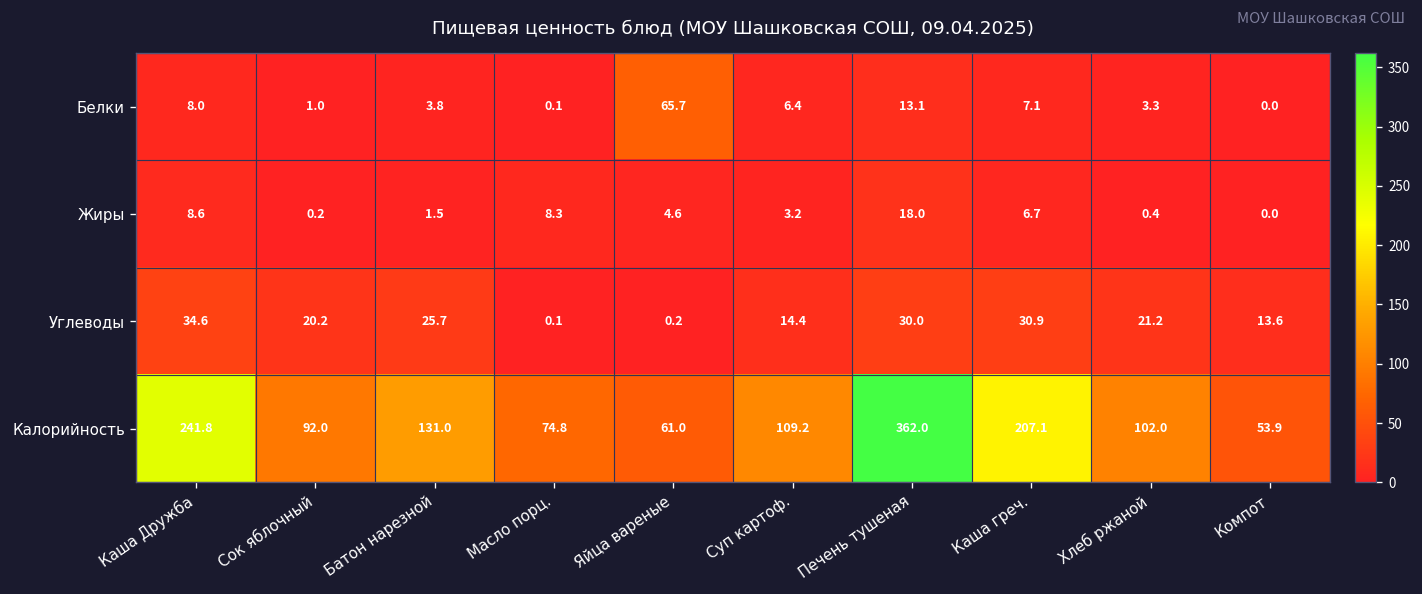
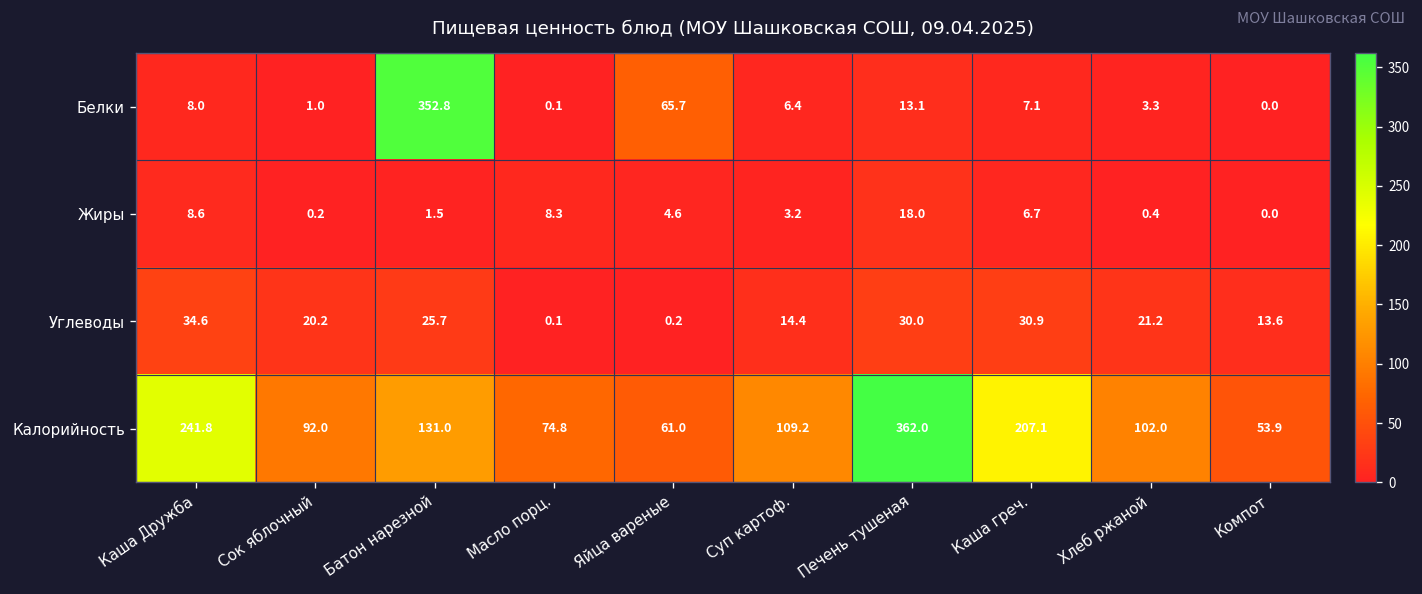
Белки, Батон нарезной: 3.8 -> 352.8
